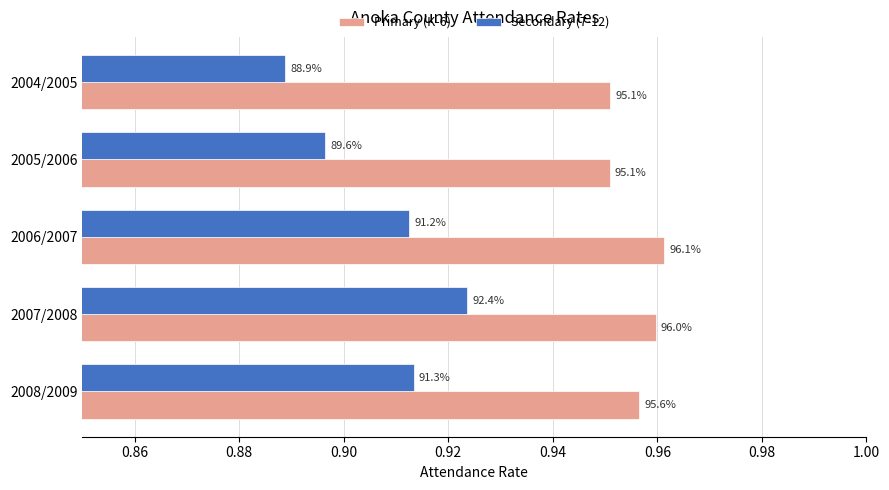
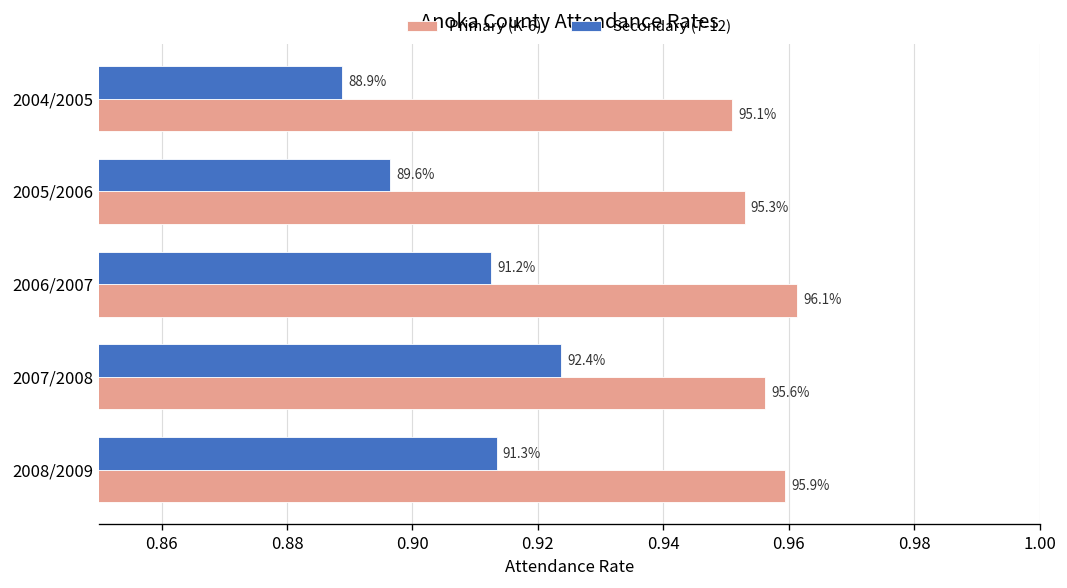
Primary (K-6), 2005/2006: 95.1% -> 95.3%
Primary (K-6), 2007/2008: 96.0% -> 95.6%
Primary (K-6), 2008/2009: 95.6% -> 95.9%
